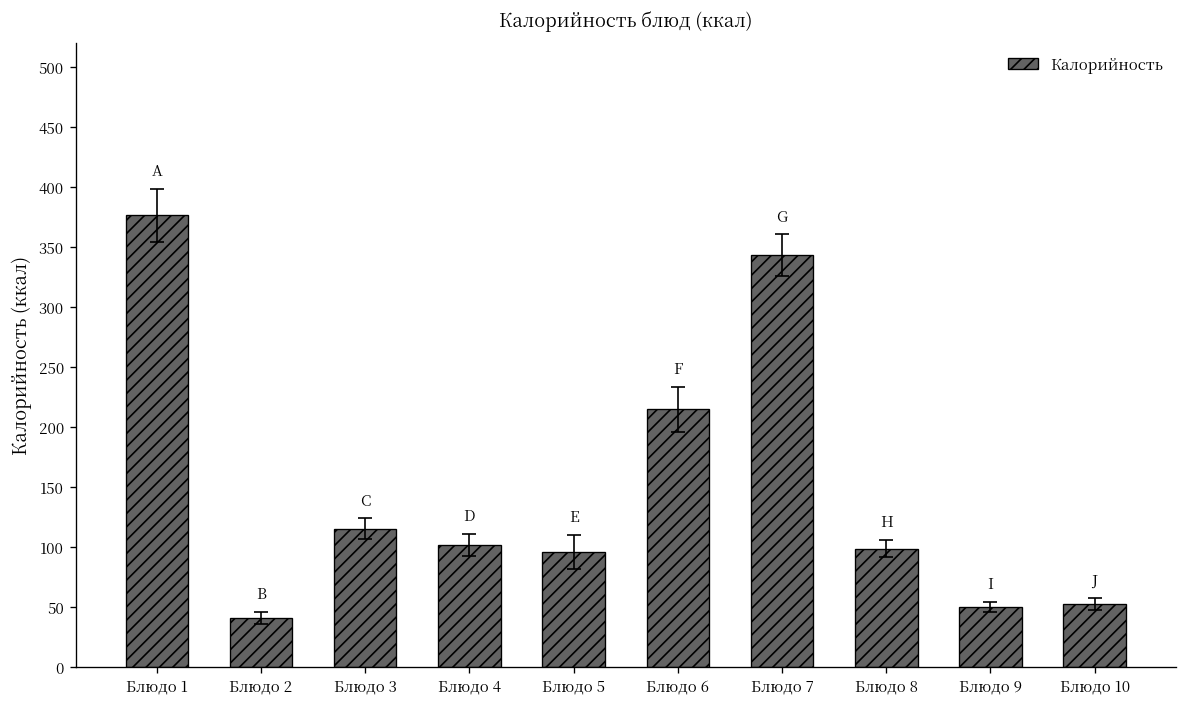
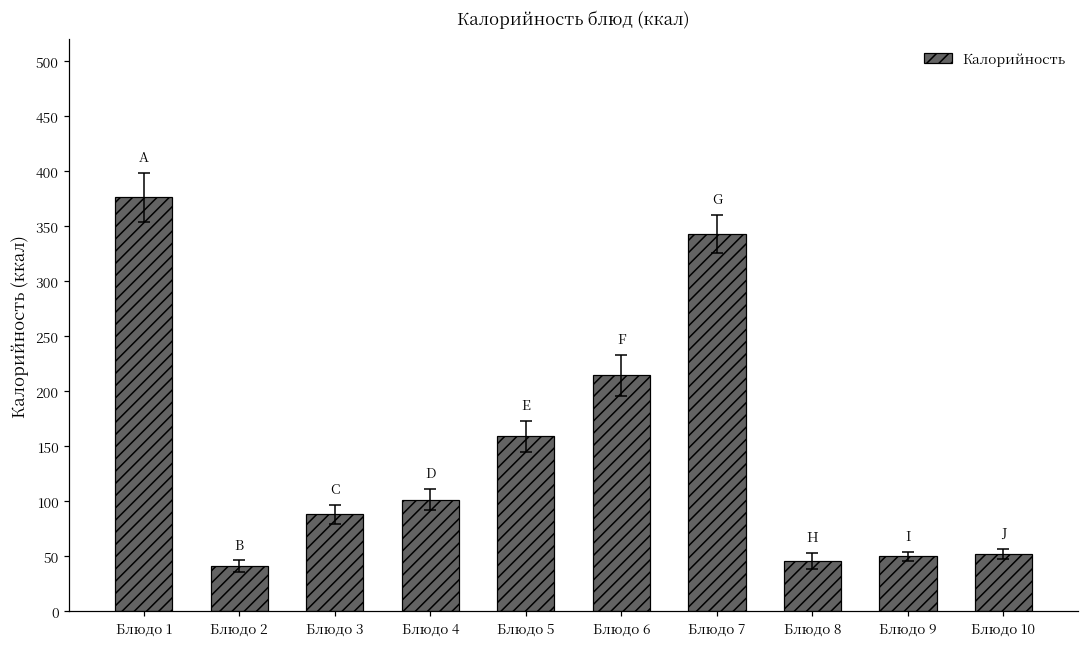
Калорийность, Блюдо 3: 120 -> 90
Калорийность, Блюдо 5: 100 -> 160
Калорийность, Блюдо 8: 100 -> 50
